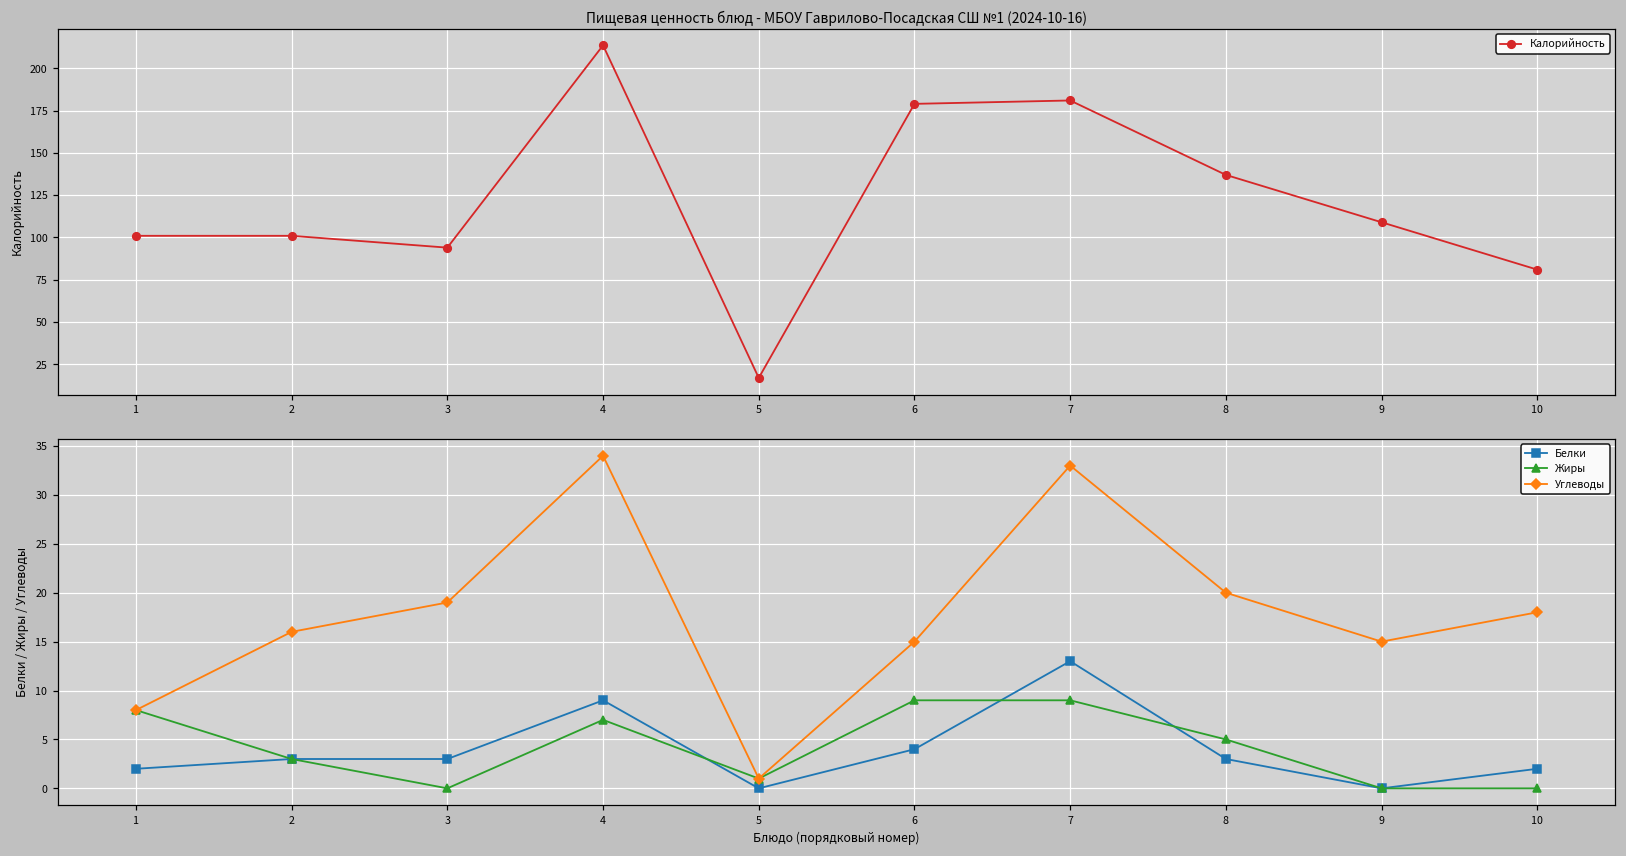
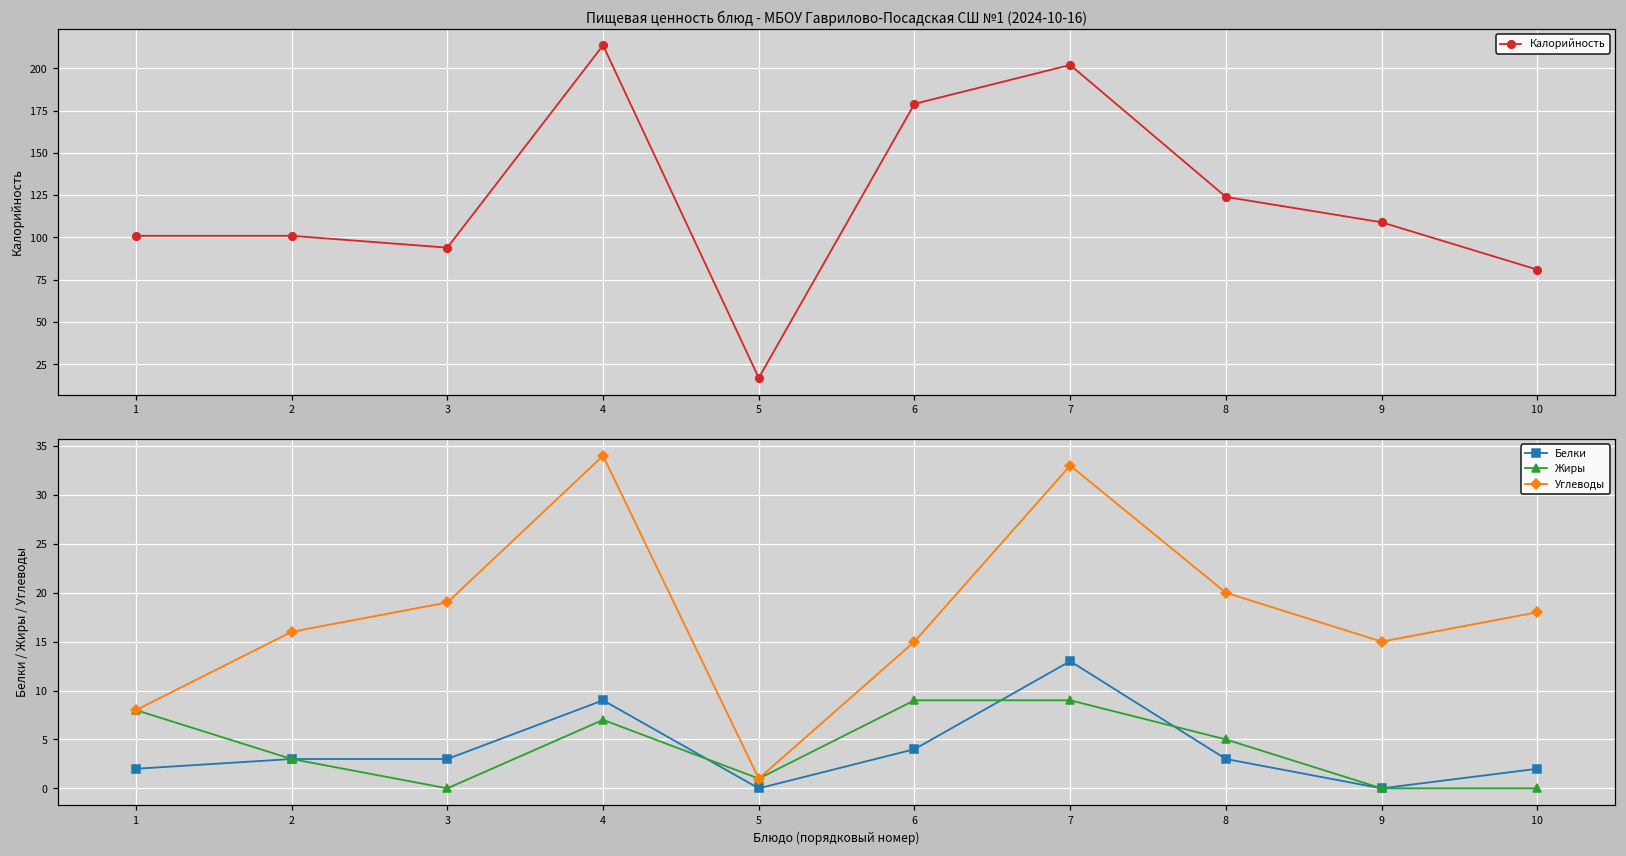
Пищевая ценность блюд - МБОУ Гаврилово-Посадская СШ №1 (2024-10-16), 7: 181 -> 202
Пищевая ценность блюд - МБОУ Гаврилово-Посадская СШ №1 (2024-10-16), 8: 137 -> 124
